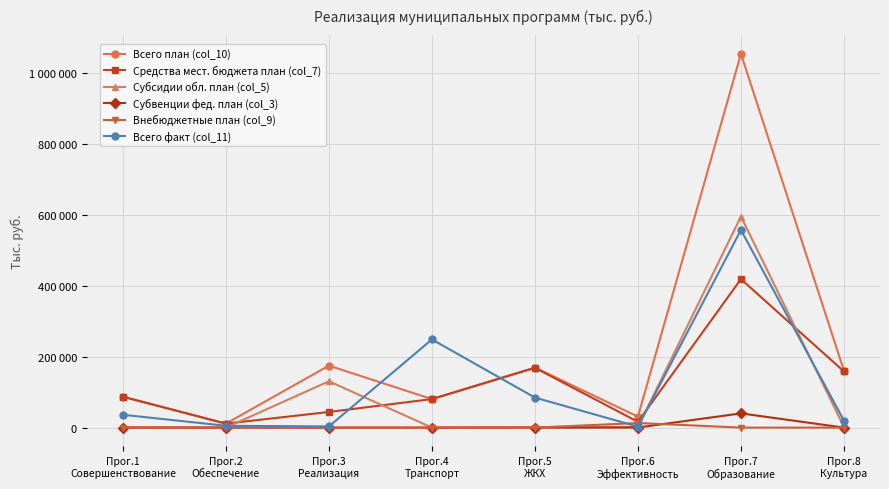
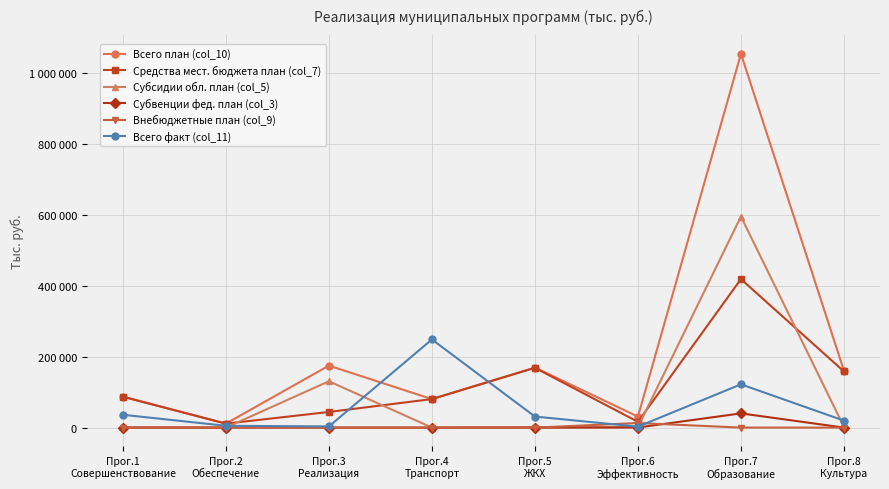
Всего факт (col_11), Прог.5 ЖКХ: 80000 -> 30000
Всего факт (col_11), Прог.7 Образование: 560000 -> 120000
